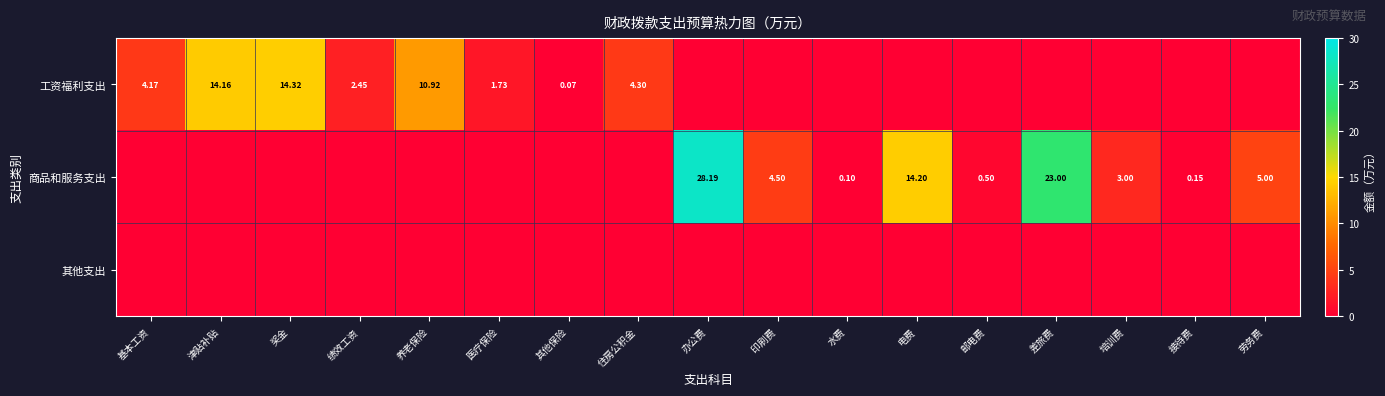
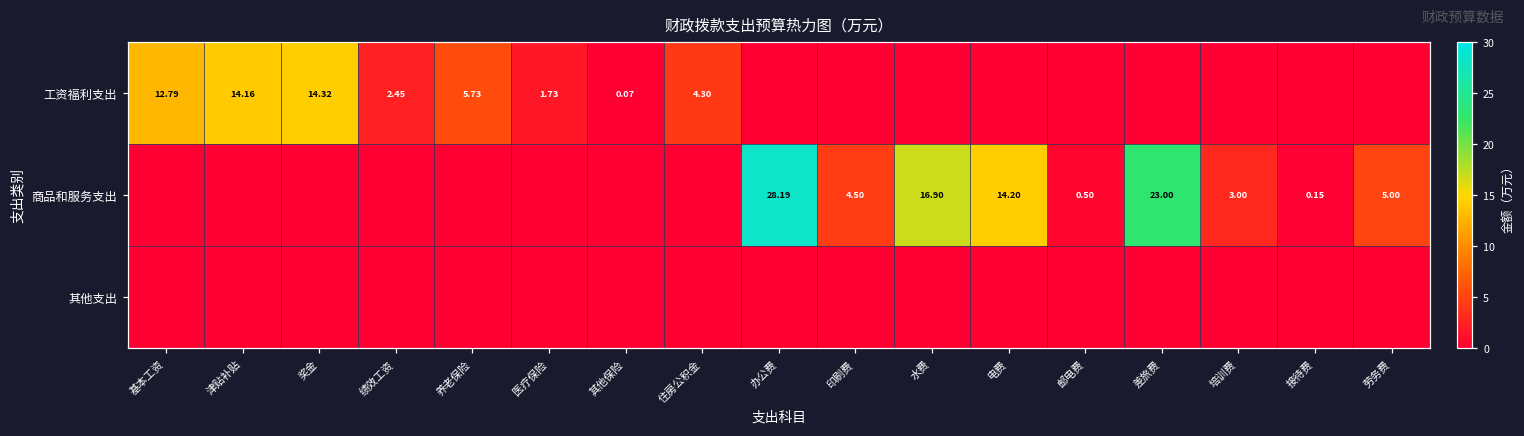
工资福利支出, 基本工资: 4.17 -> 12.79
工资福利支出, 养老保险: 10.92 -> 5.73
商品和服务支出, 水费: 0.10 -> 16.90
